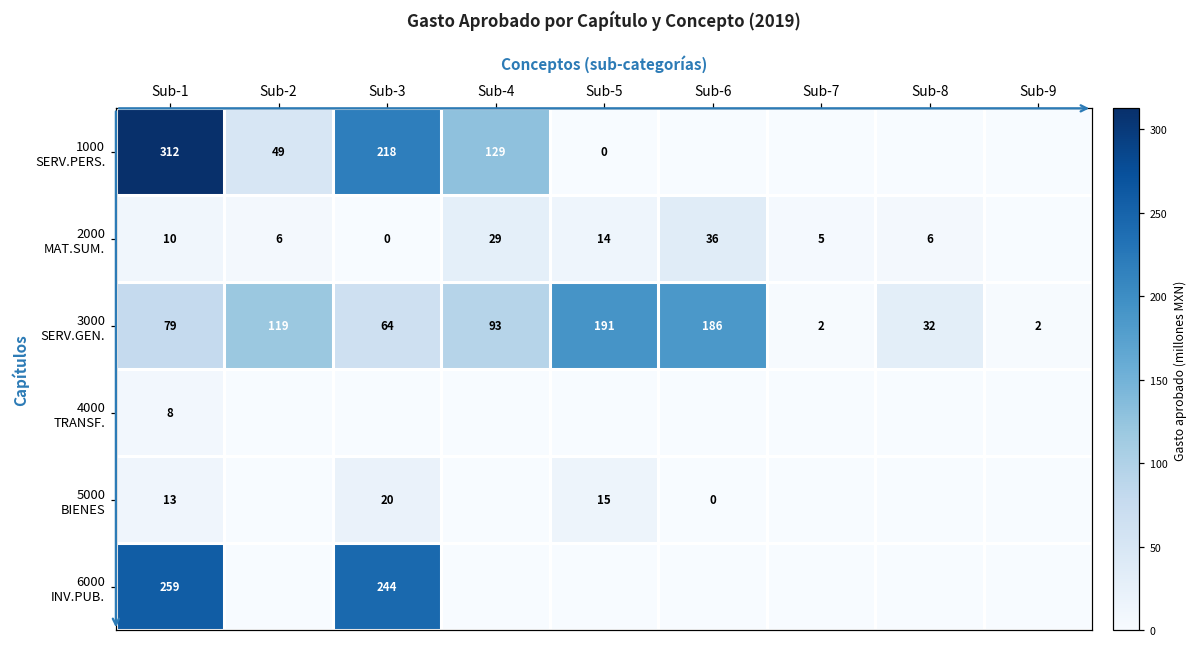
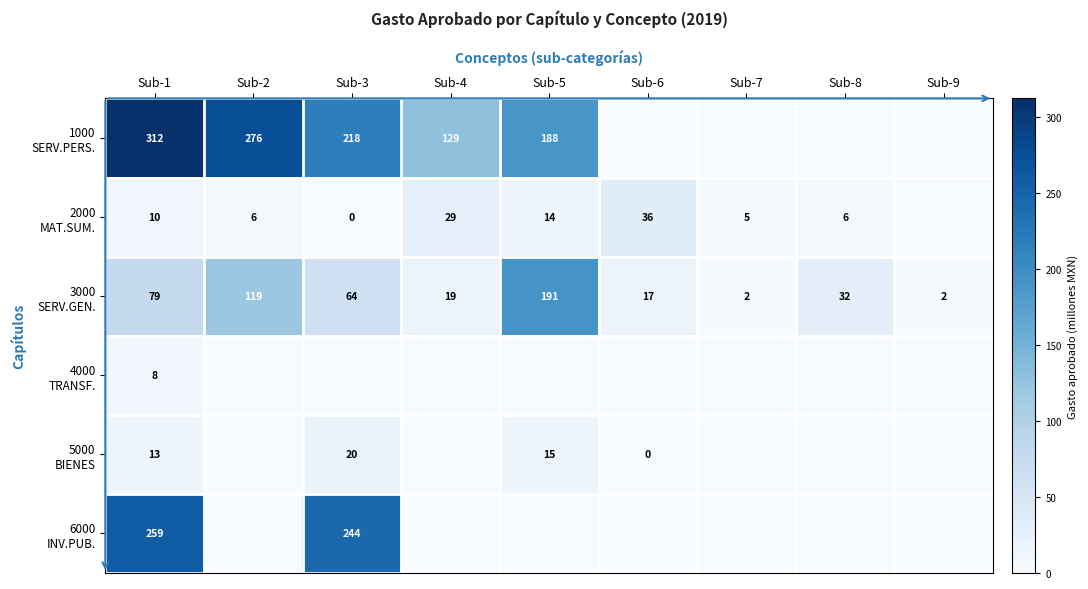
1000 SERV.PERS., Sub-2: 49 -> 276
1000 SERV.PERS., Sub-5: 0 -> 188
3000 SERV.GEN., Sub-4: 93 -> 19
3000 SERV.GEN., Sub-6: 186 -> 17
